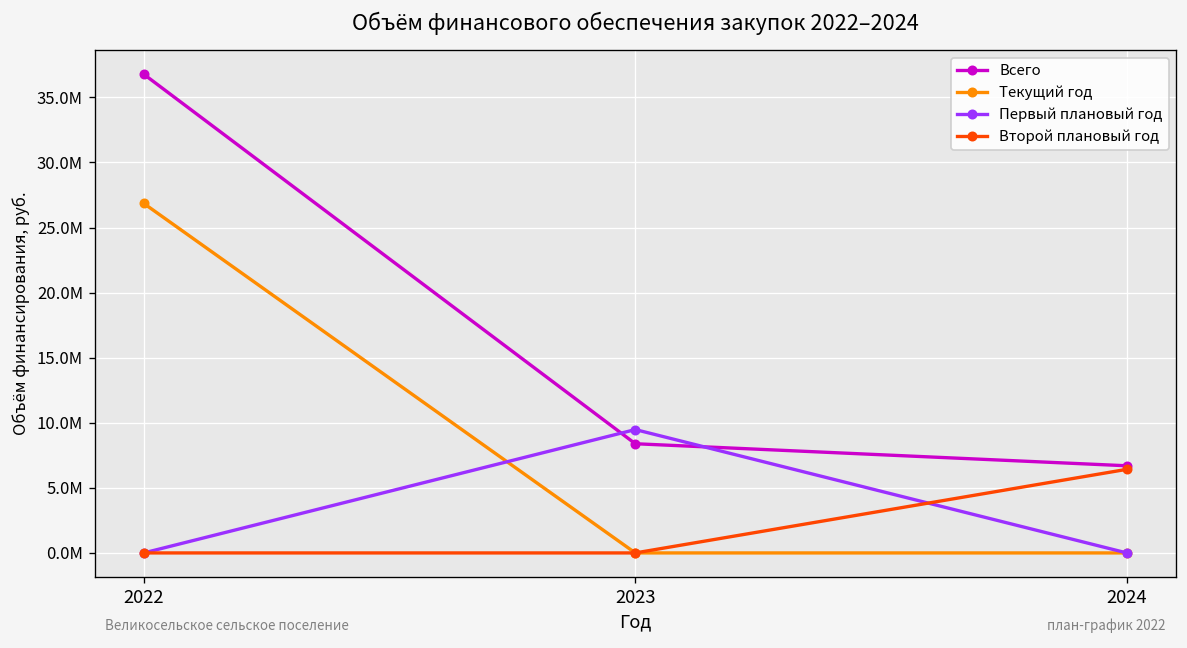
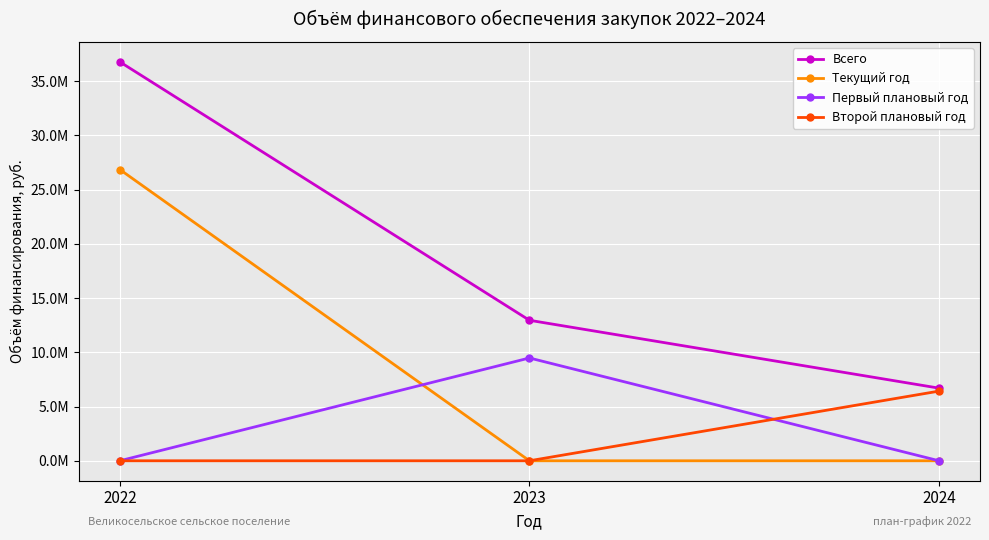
Всего, 2023: 8400000 -> 13000000
